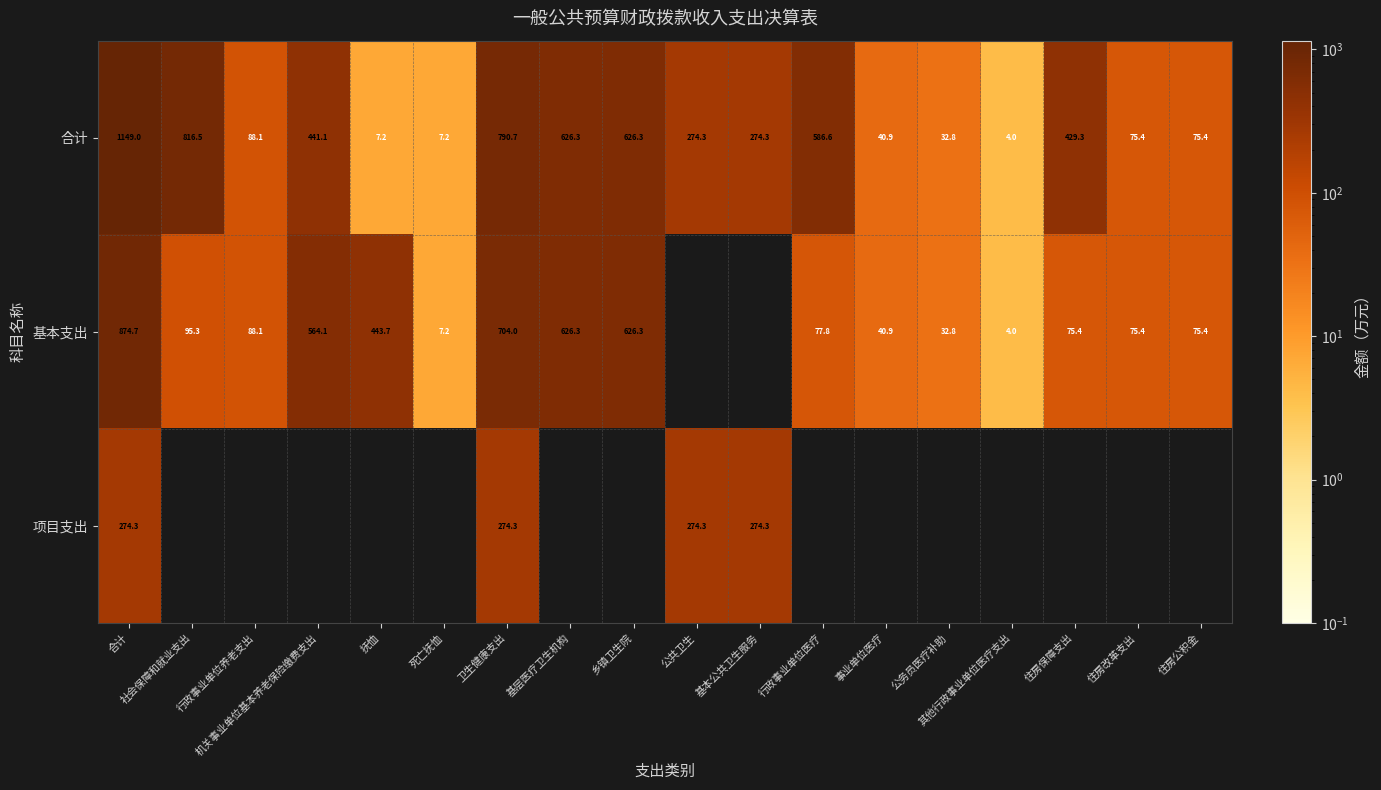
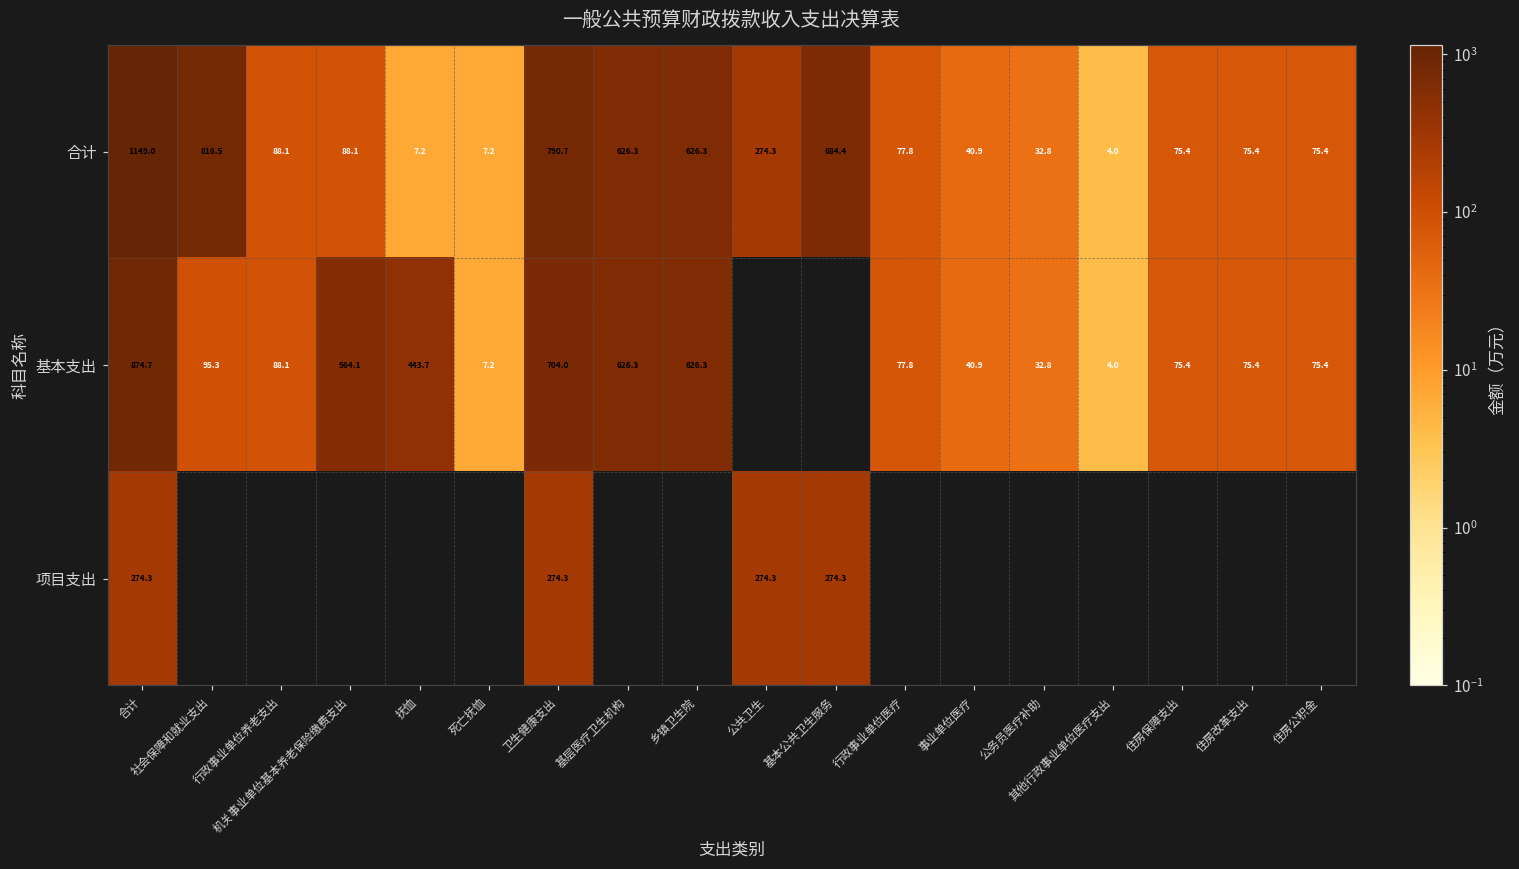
合计, 机关事业单位基本养老保险缴费支出: 441.1 -> 88.1
合计, 基本公共卫生服务: 274.3 -> 684.4
合计, 行政事业单位医疗: 586.6 -> 77.8
合计, 住房保障支出: 429.3 -> 75.4
